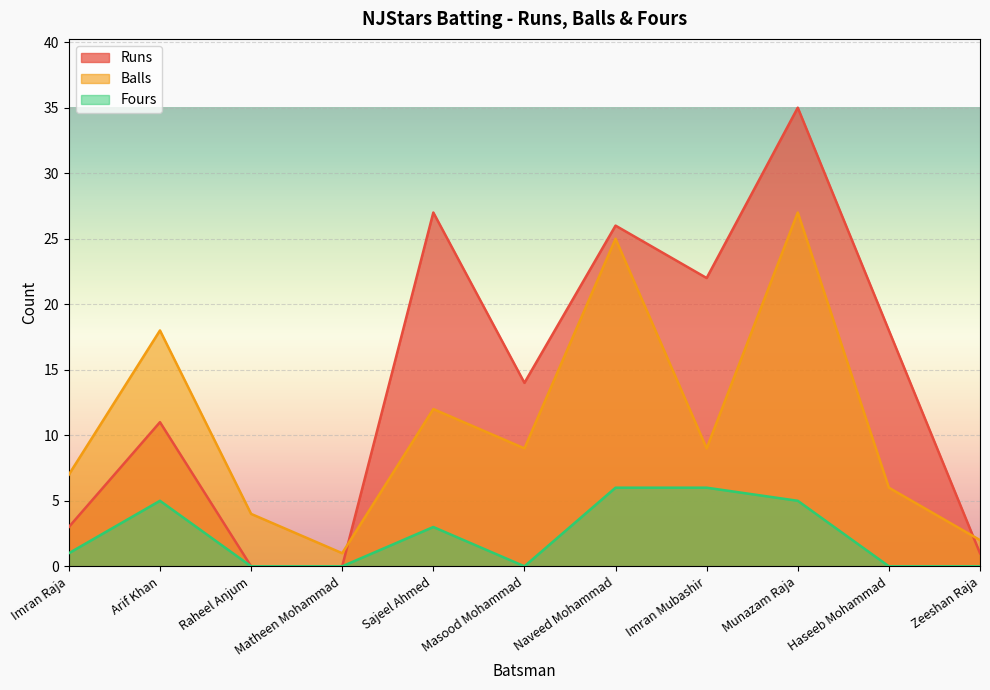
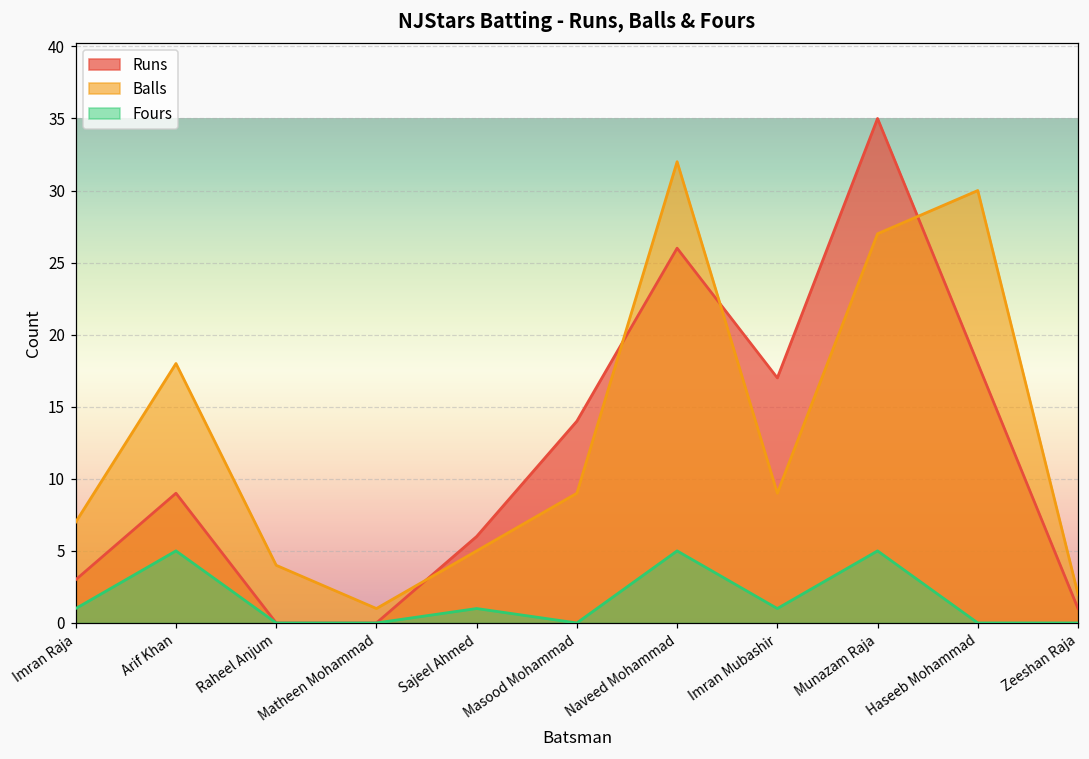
Runs, Arif Khan: 11 -> 9
Runs, Sajeel Ahmed: 27 -> 6
Balls, Sajeel Ahmed: 12 -> 5
Fours, Sajeel Ahmed: 3 -> 1
Balls, Naveed Mohammad: 25 -> 32
Fours, Naveed Mohammad: 6 -> 5
Runs, Imran Mubashir: 22 -> 17
Fours, Imran Mubashir: 6 -> 1
Balls, Haseeb Mohammad: 6 -> 30
